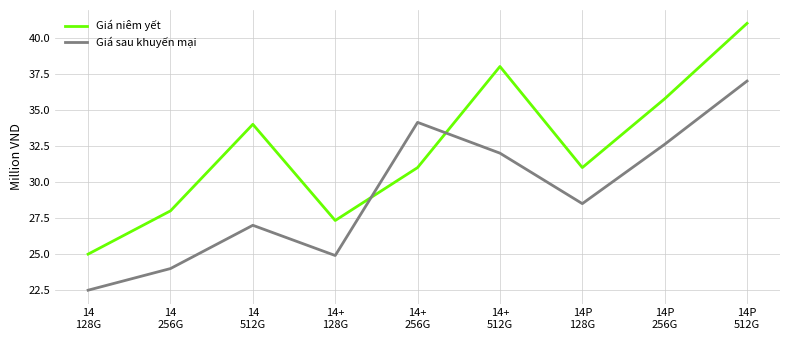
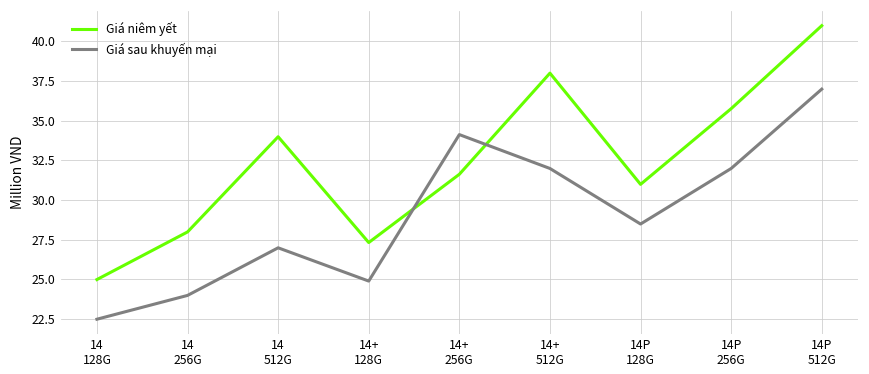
Giá niêm yết, 14+ 256G: 31.0 -> 31.6
Giá sau khuyến mại, 14P 256G: 32.6 -> 32.0
